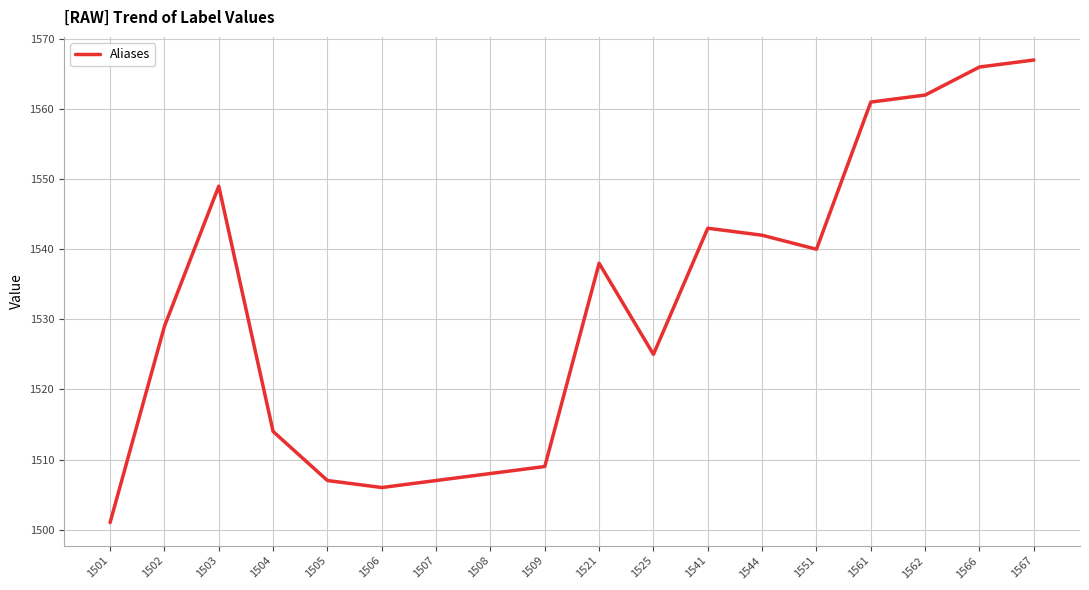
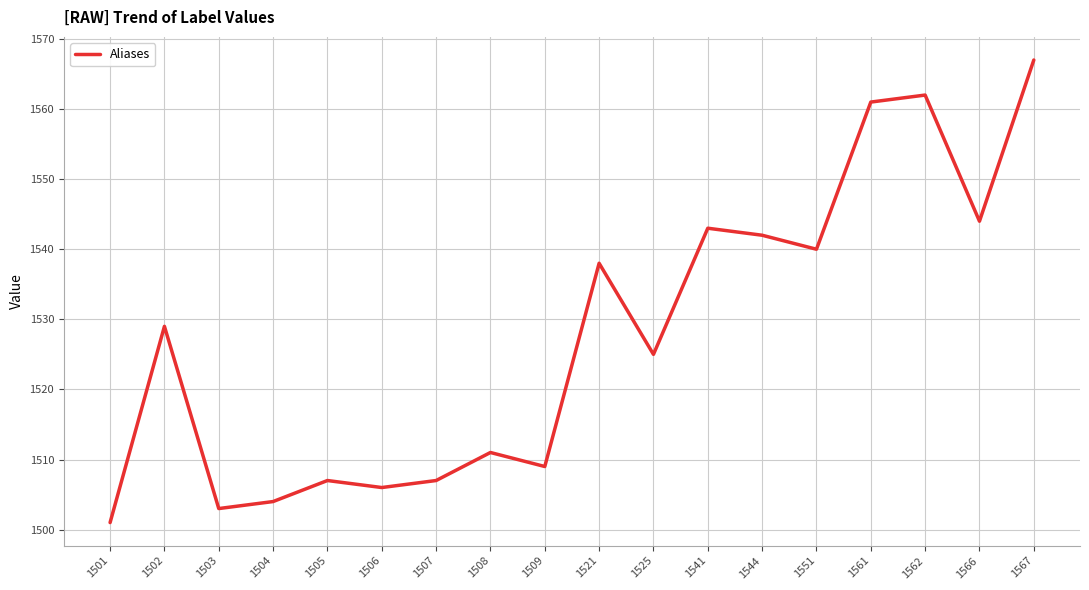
1503: 1549 -> 1503
1504: 1514 -> 1504
1508: 1508 -> 1511
1566: 1566 -> 1544
